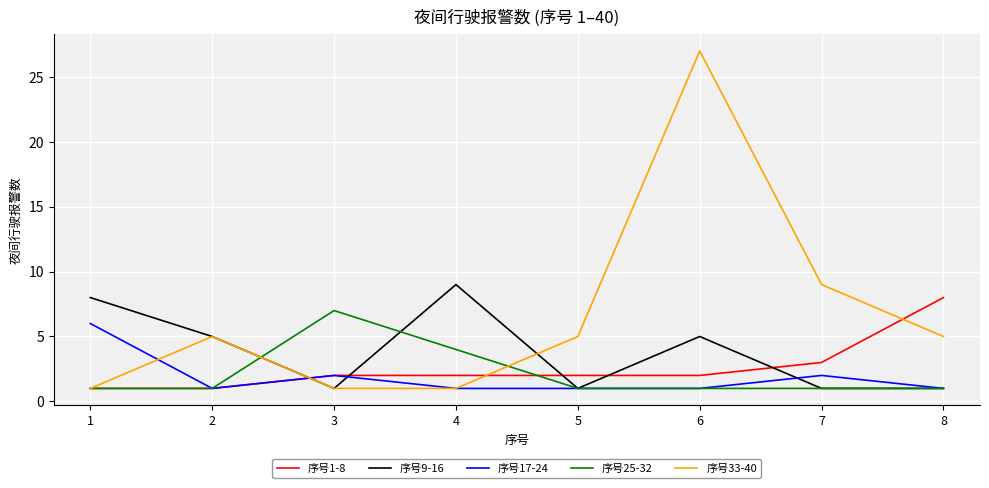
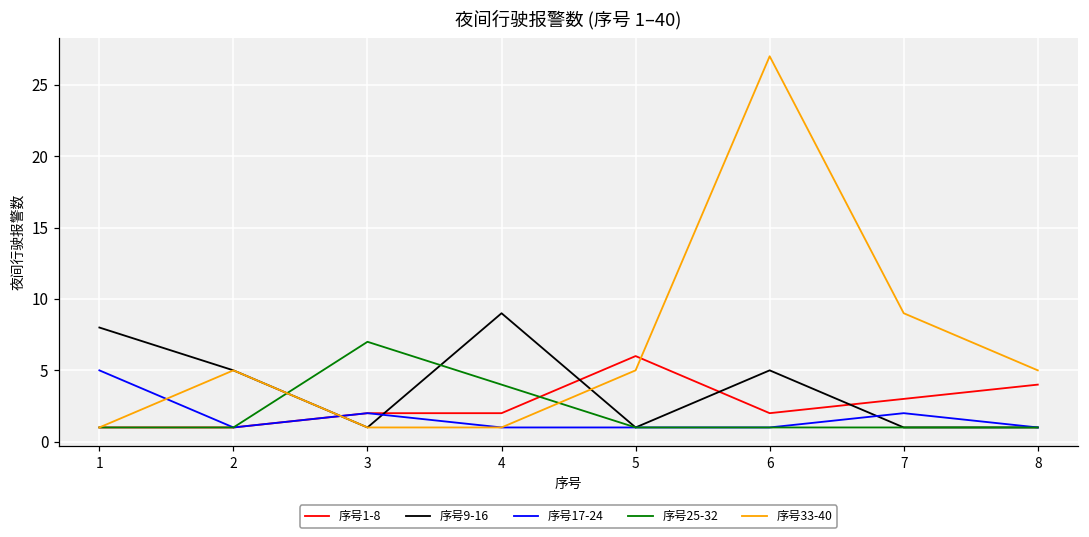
序号17-24, 1: 6 -> 5
序号1-8, 5: 2 -> 6
序号1-8, 8: 8 -> 4
